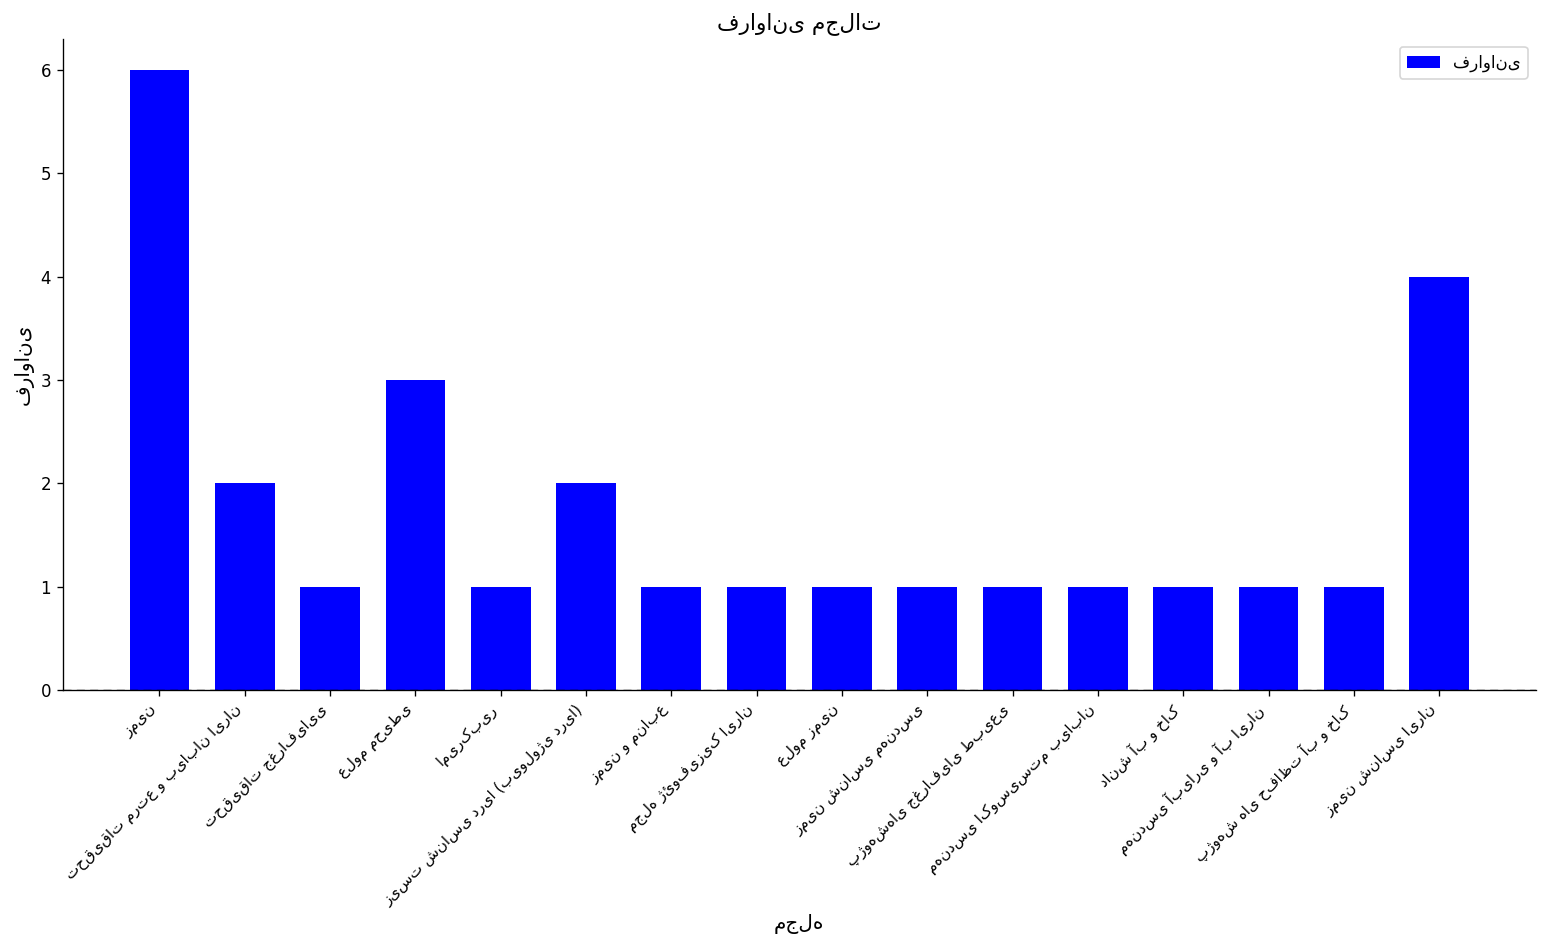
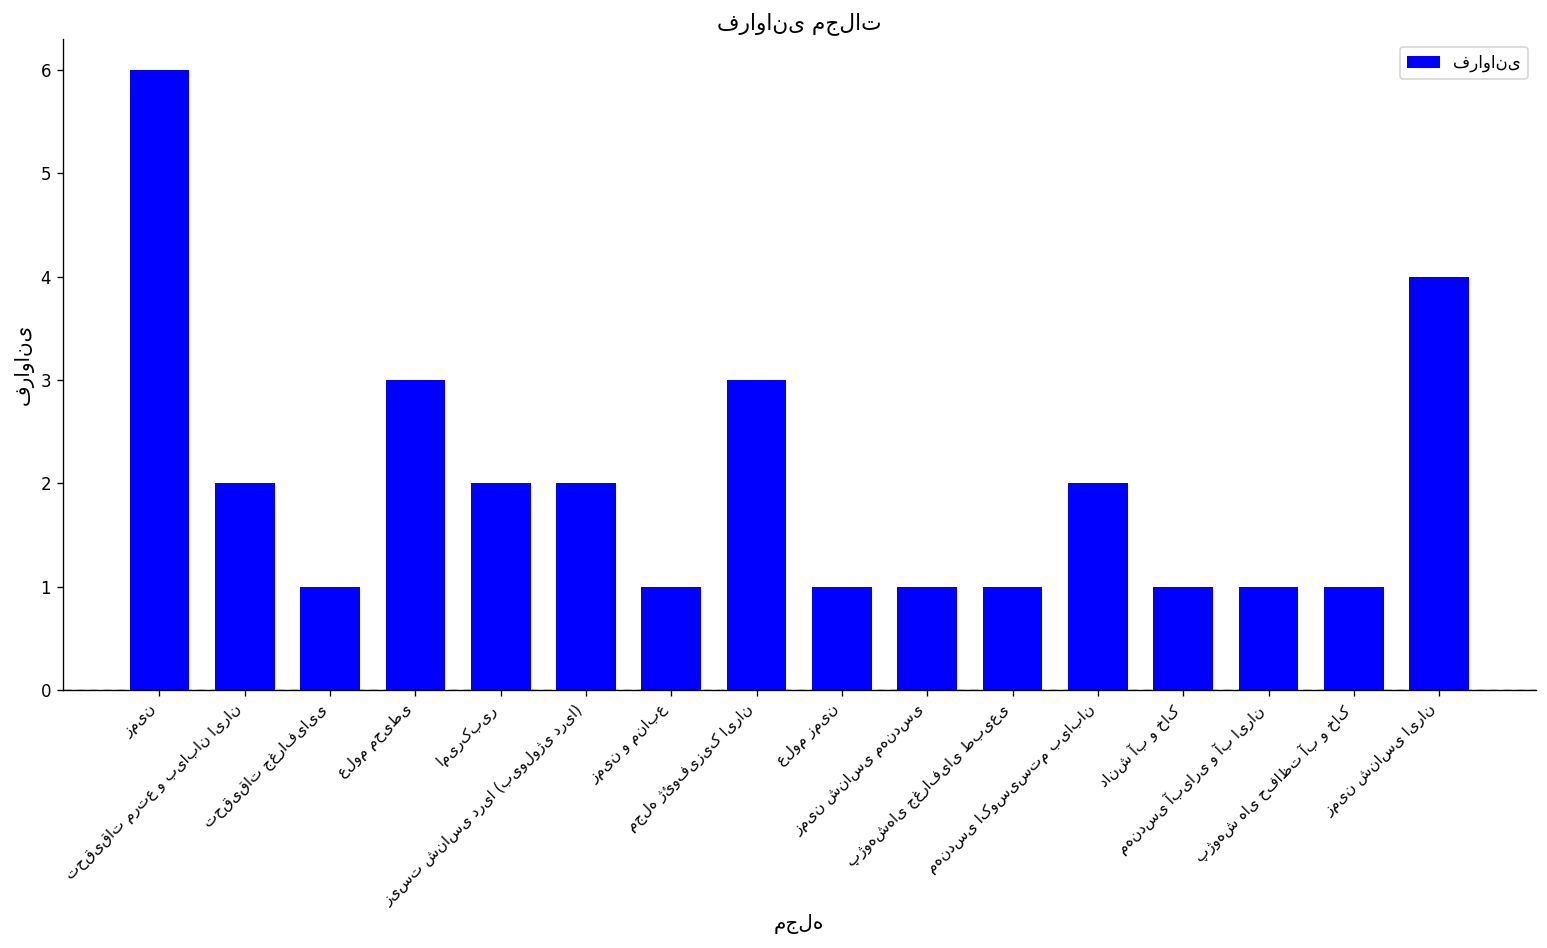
امیرکبیر: 1 -> 2
مجله ژئوفیزیک ایران: 1 -> 3
مهندسی اکوسیستم بیابان: 1 -> 2
